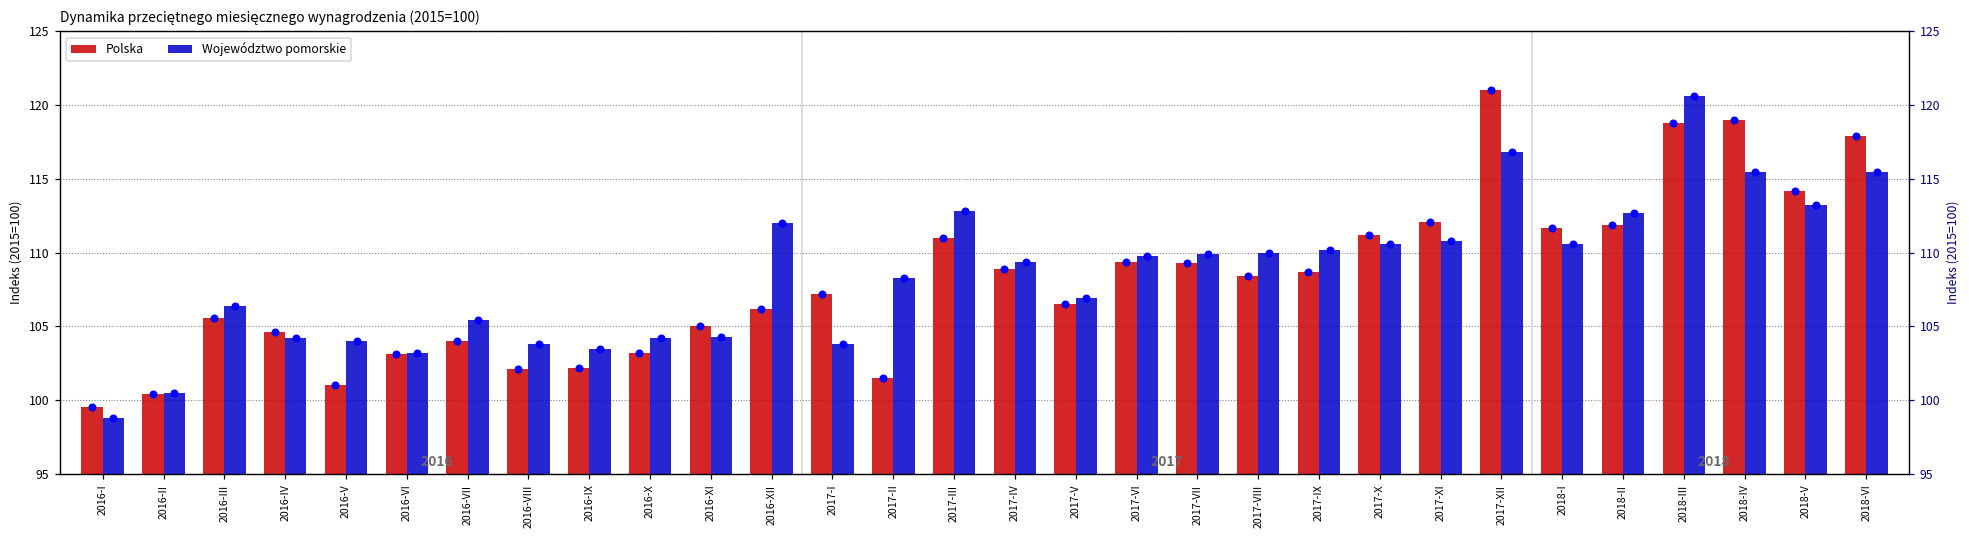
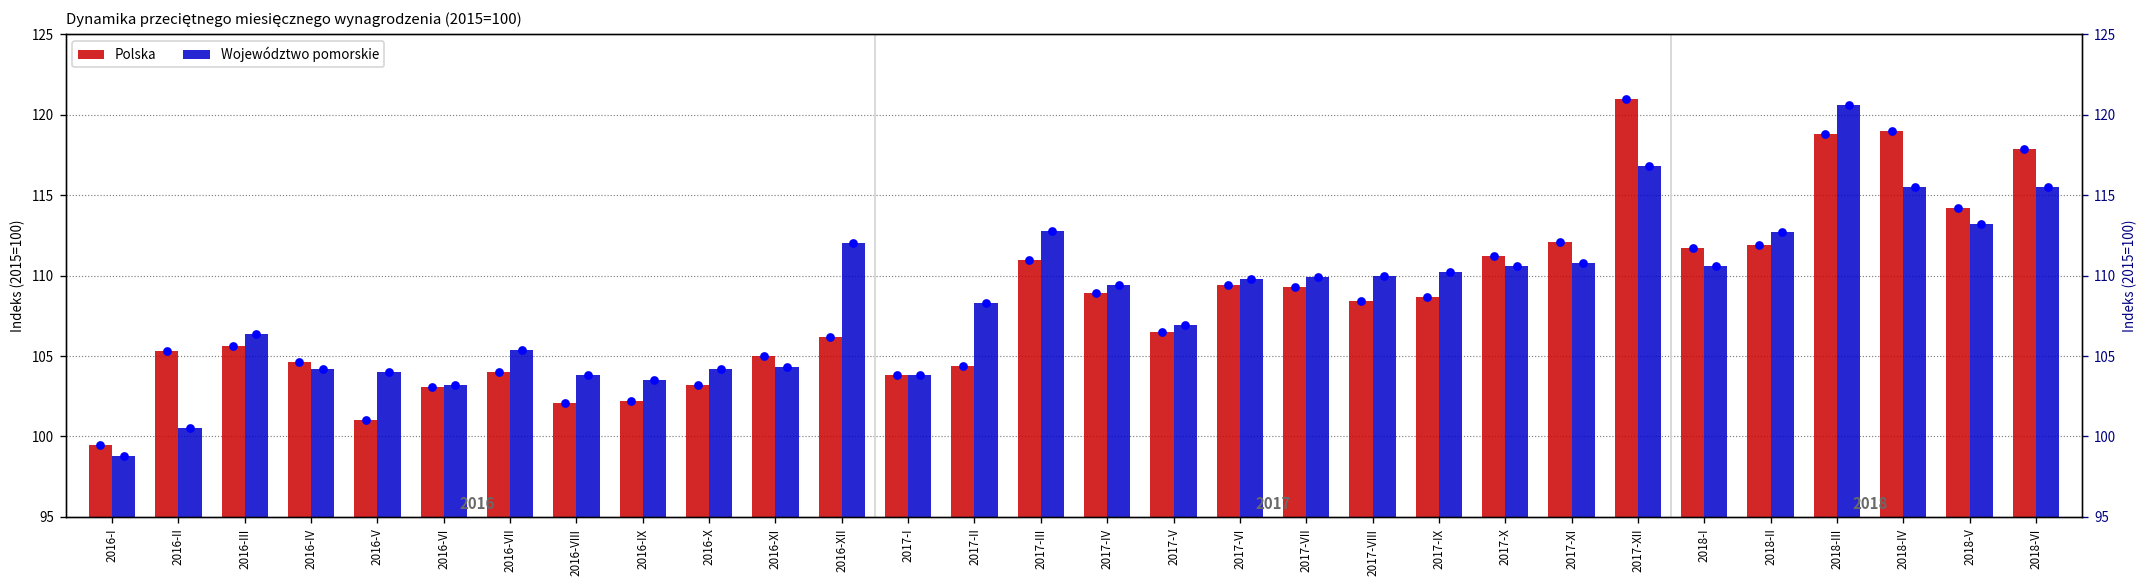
Polska, 2016-II: 100.4 -> 105.3
Polska, 2017-I: 107.2 -> 103.8
Polska, 2017-II: 101.5 -> 104.4
